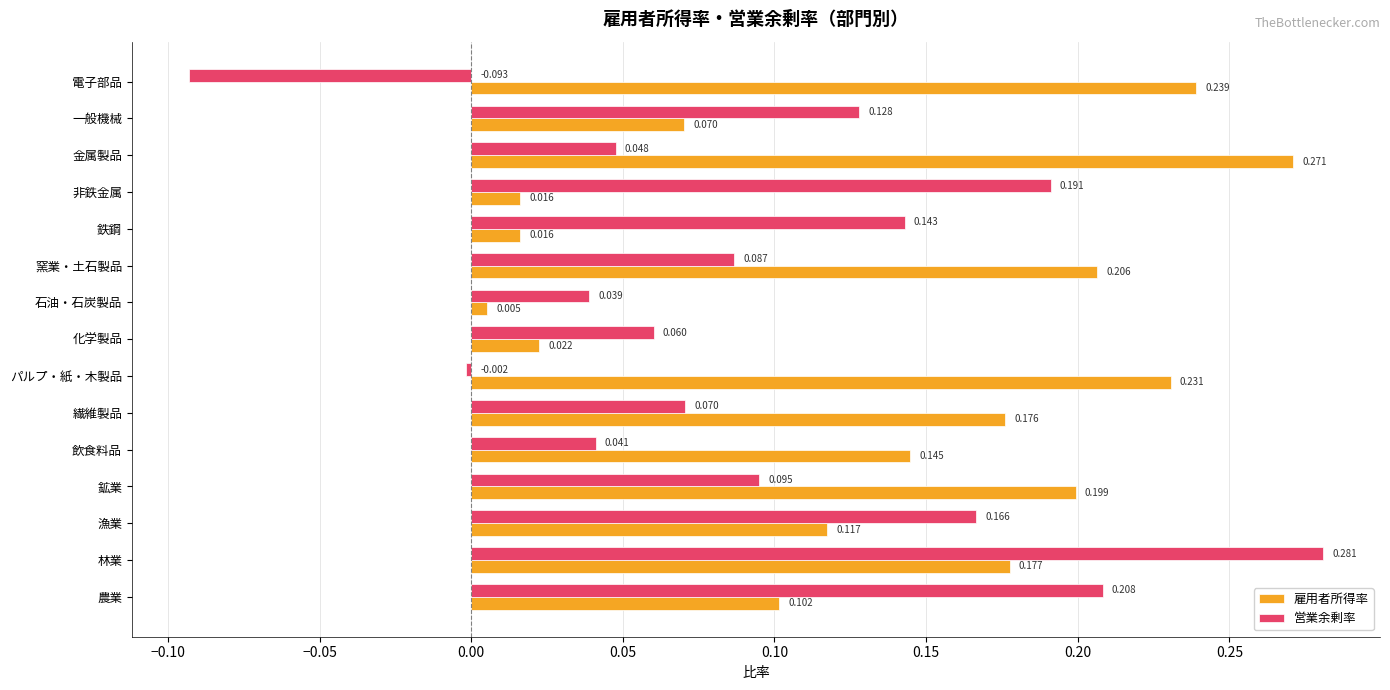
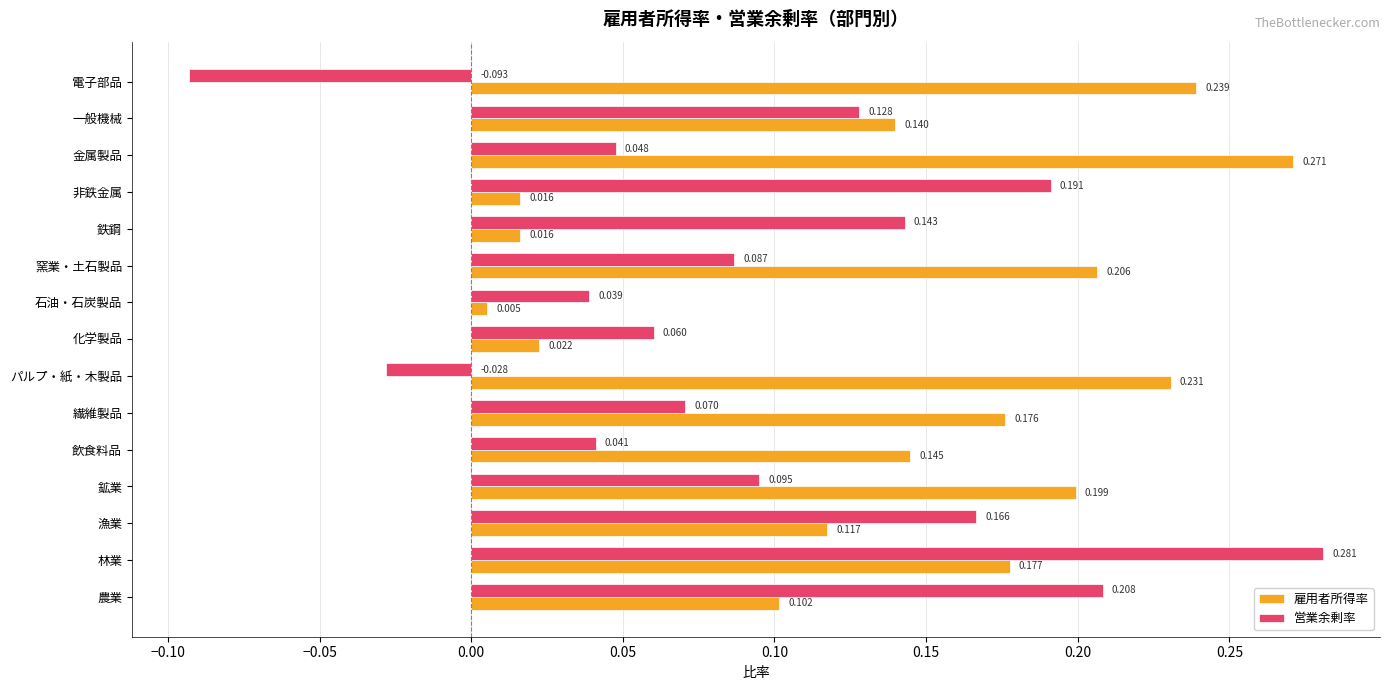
雇用者所得率, 一般機械: 0.070 -> 0.140
営業余剰率, パルプ・紙・木製品: -0.002 -> -0.028
